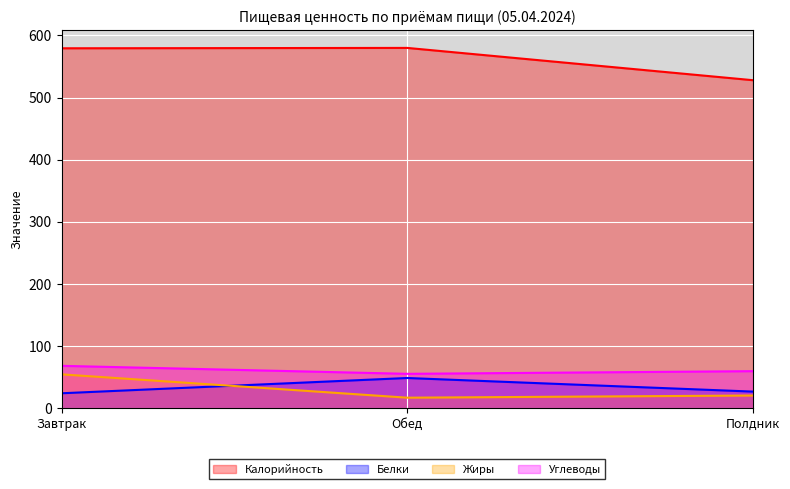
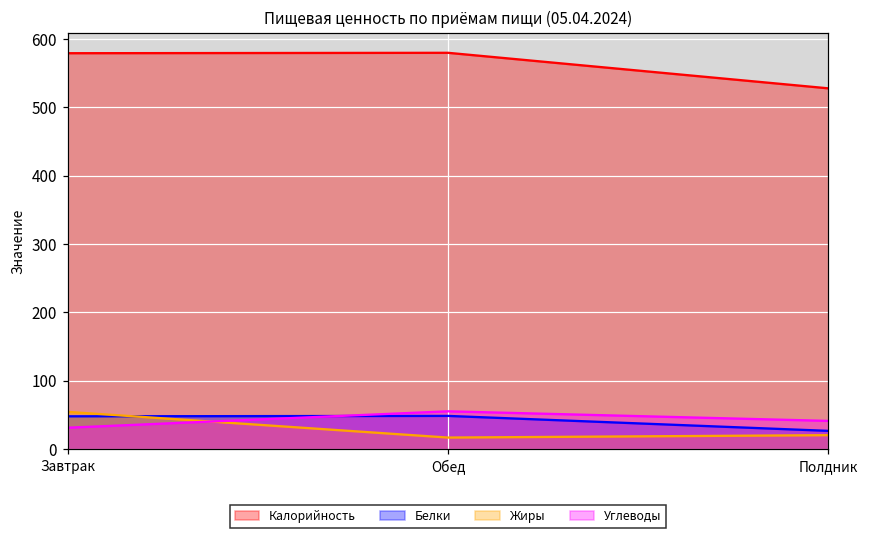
Белки, Завтрак: 20 -> 50
Углеводы, Завтрак: 70 -> 30
Углеводы, Полдник: 60 -> 40
